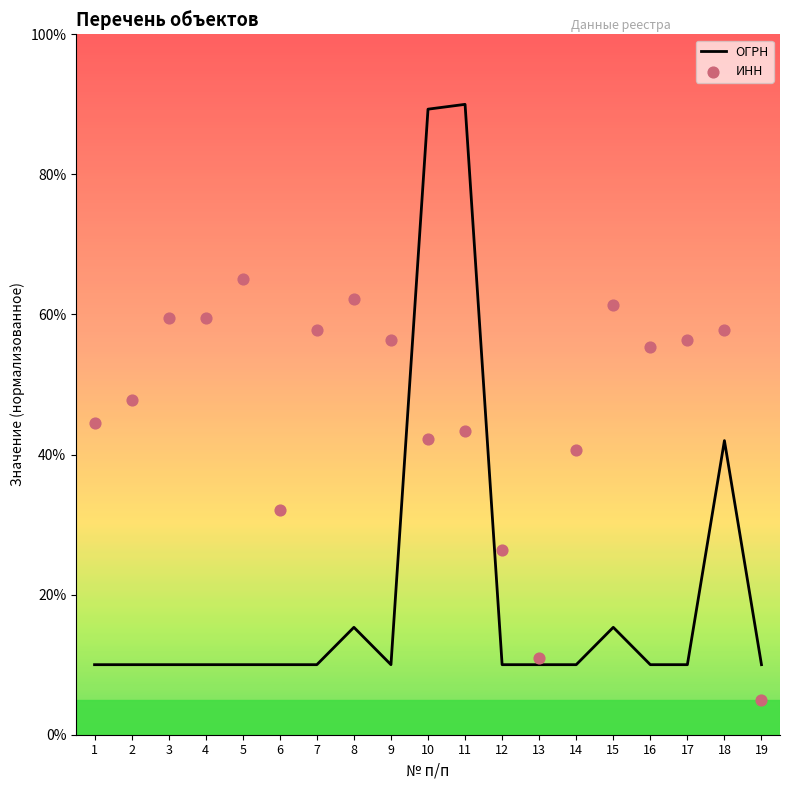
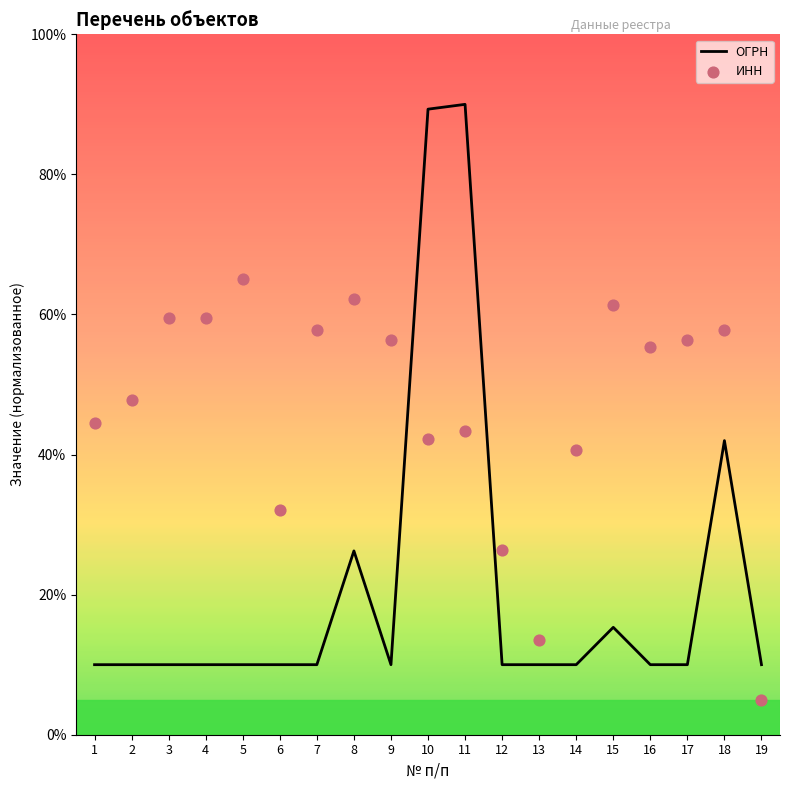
ОГРН, 8: 15% -> 26%
ИНН, 13: 11% -> 14%
